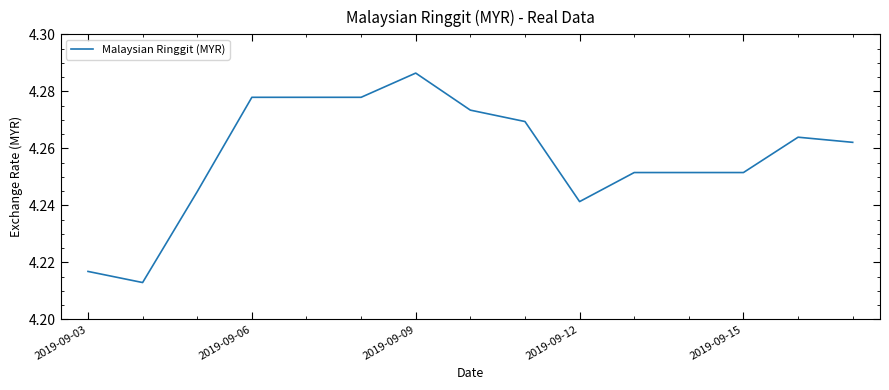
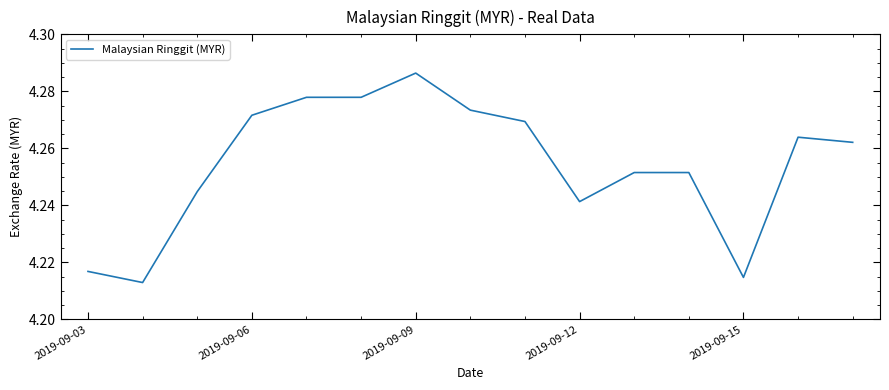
2019-09-06: 4.278 -> 4.272
2019-09-15: 4.252 -> 4.215
